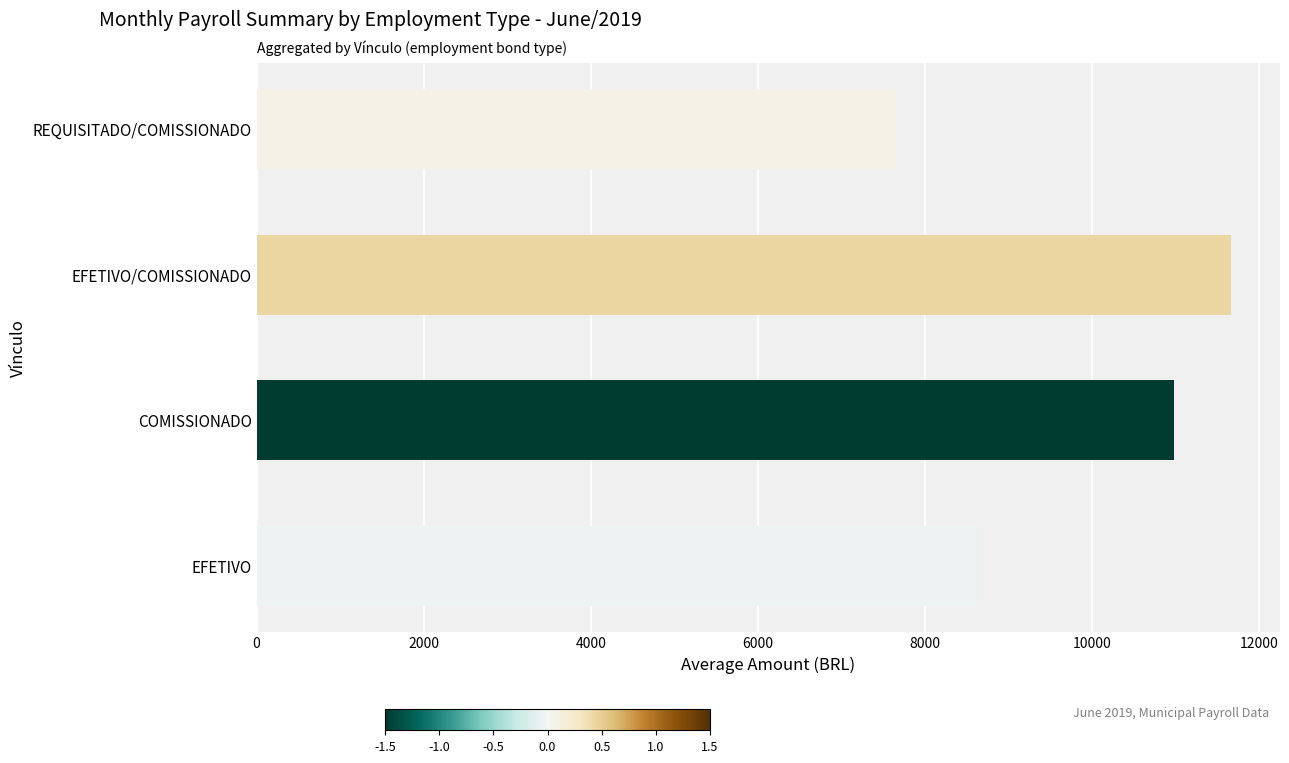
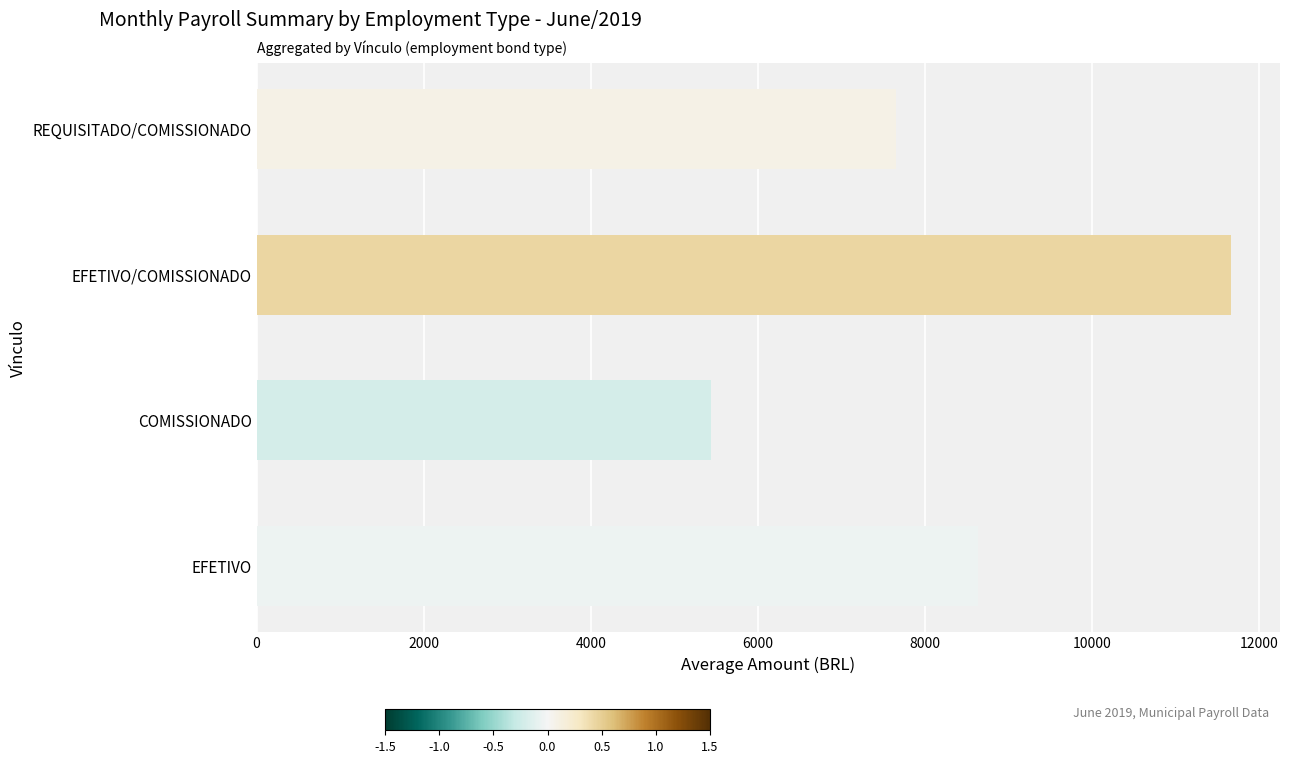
COMISSIONADO: 11000 -> 5400
